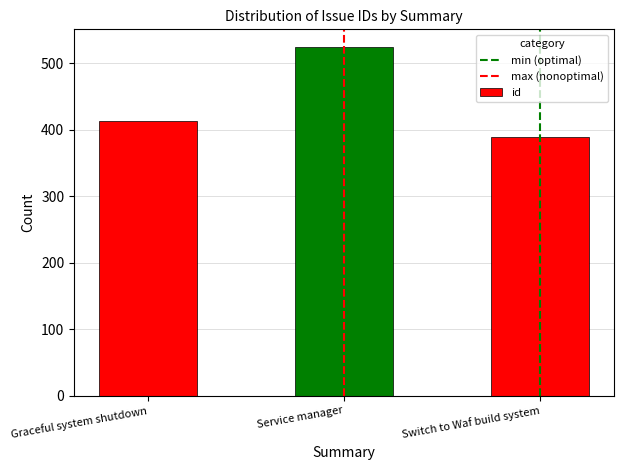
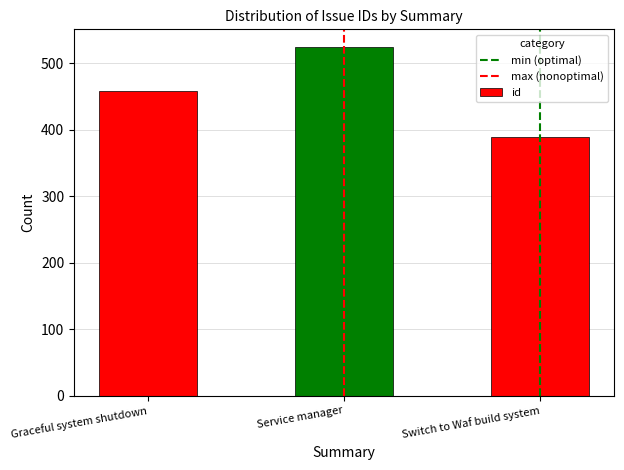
Graceful system shutdown: 410 -> 460
